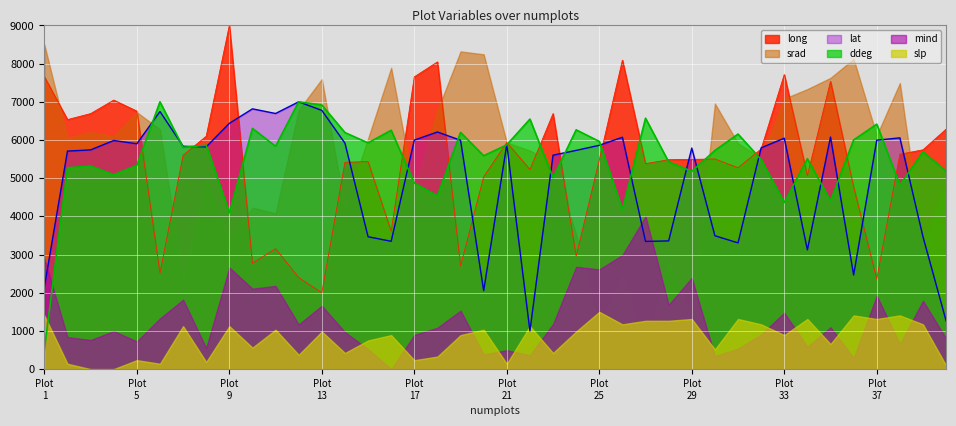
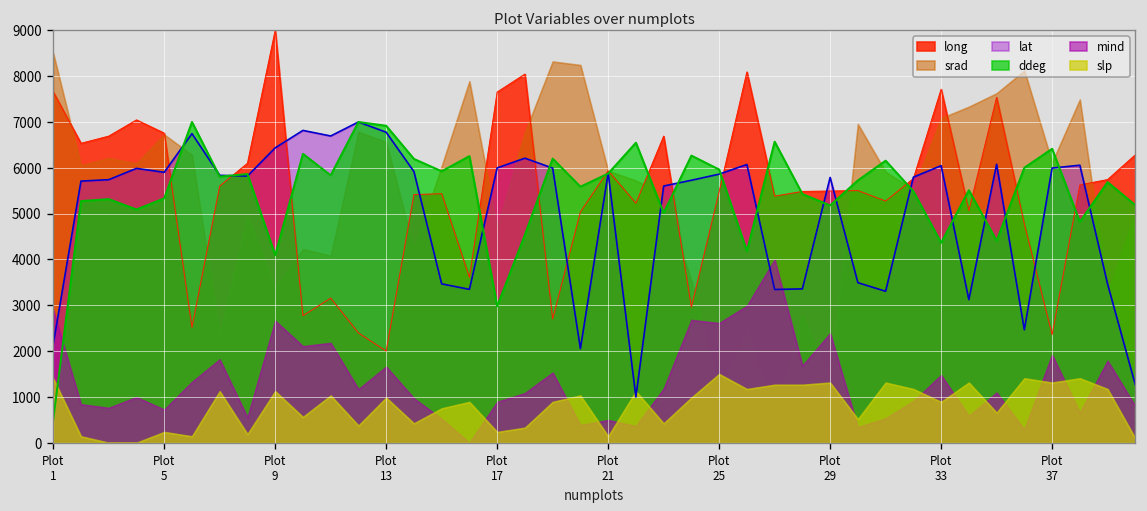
srad, Plot 13: 7600 -> 6600
ddeg, Plot 17: 4900 -> 3000
